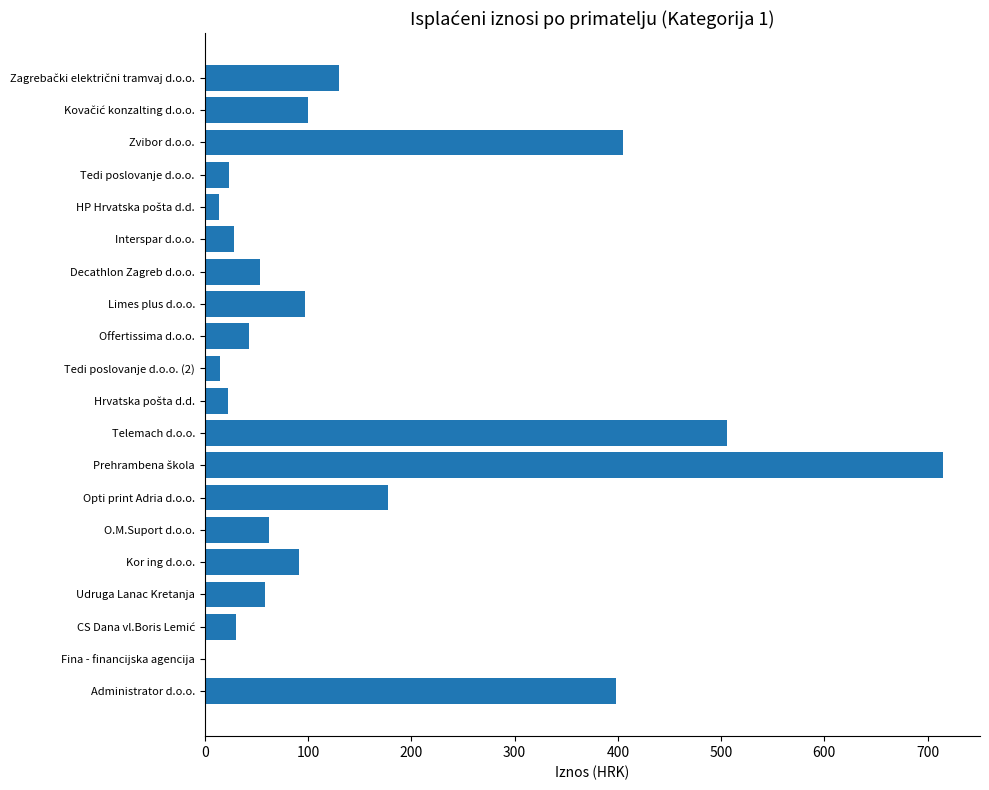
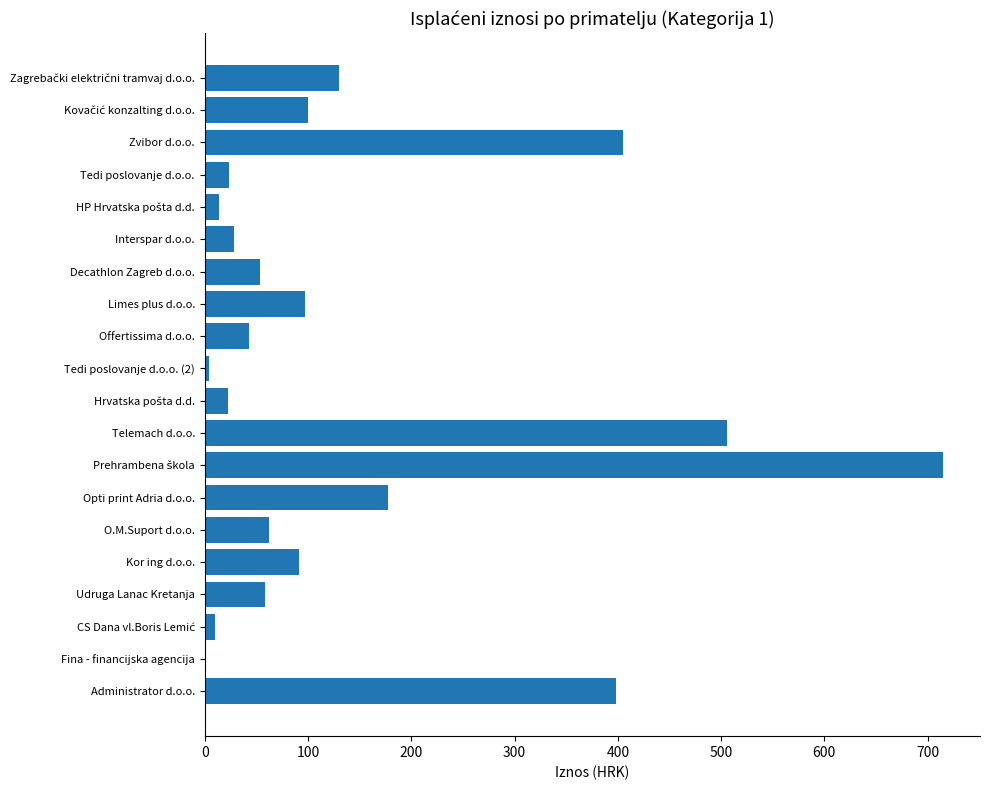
Tedi poslovanje d.o.o. (2): 15 -> 4
CS Dana vl.Boris Lemić: 30 -> 10
